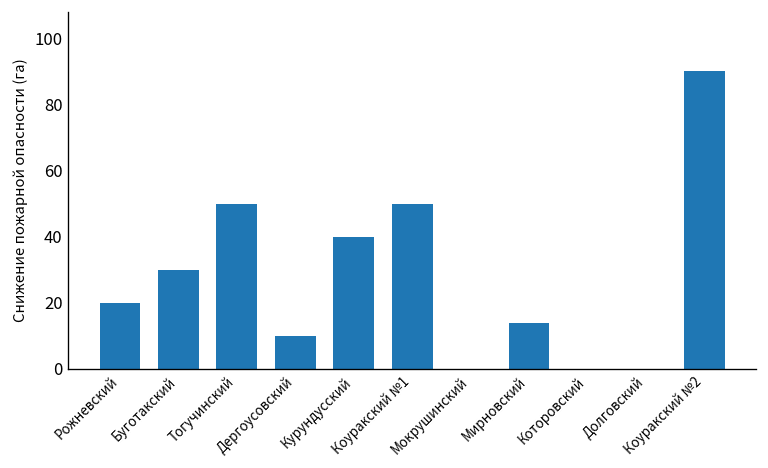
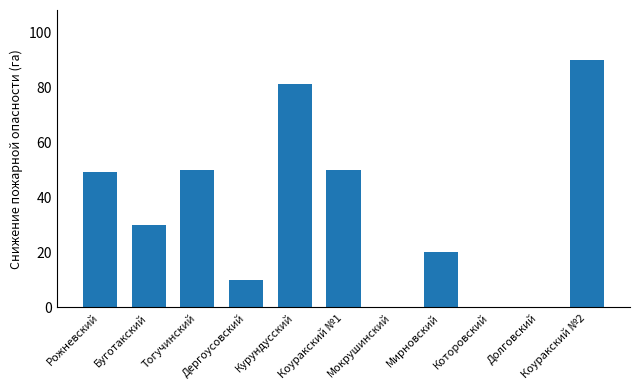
Рожневский: 20 -> 49
Курундусский: 40 -> 81
Мирновский: 14 -> 20
